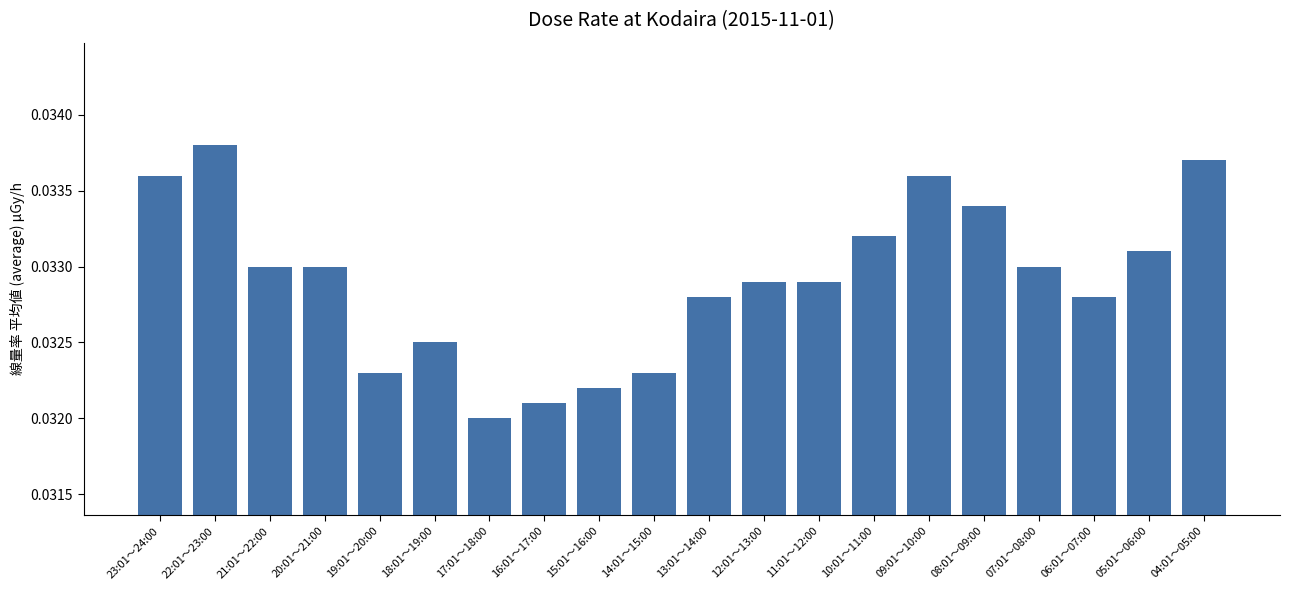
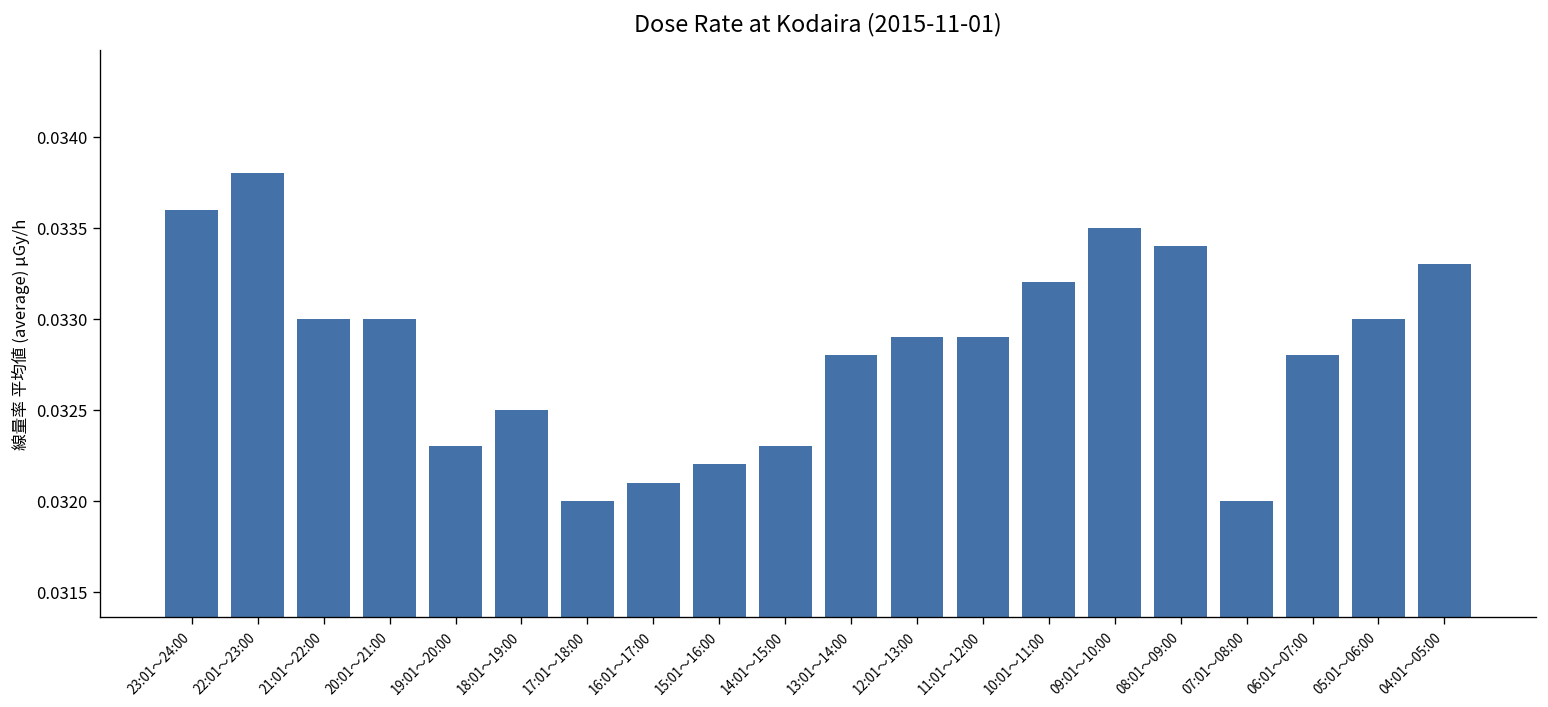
09:01～10:00: 0.0336 -> 0.0335
07:01～08:00: 0.033 -> 0.032
05:01～06:00: 0.0331 -> 0.0330
04:01～05:00: 0.0337 -> 0.0333
